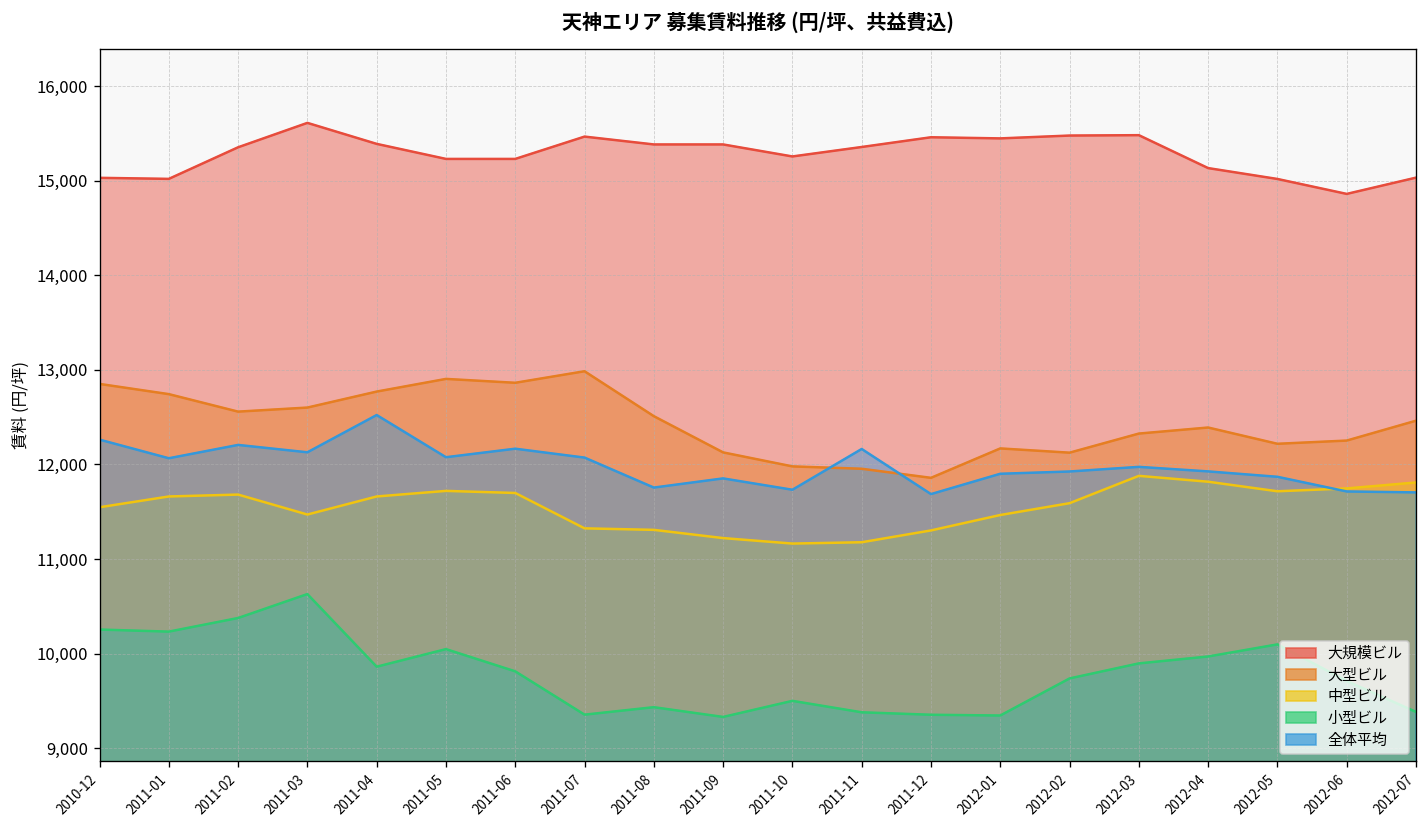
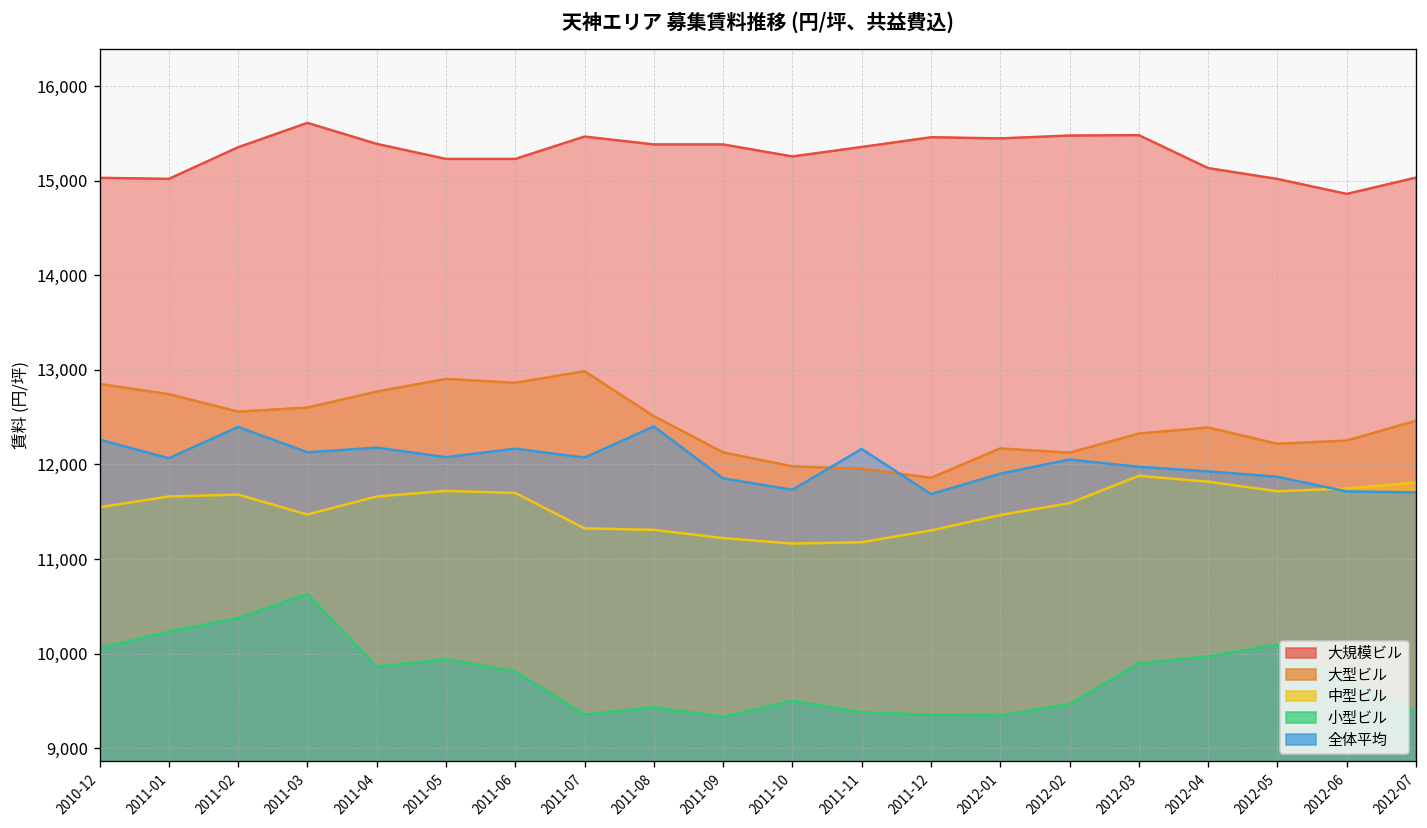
小型ビル, 2010-12: 10,300 -> 10,100
全体平均, 2011-02: 12,200 -> 12,400
全体平均, 2011-04: 12,500 -> 12,200
小型ビル, 2011-05: 10,000 -> 9,900
全体平均, 2011-08: 11,800 -> 12,400
小型ビル, 2012-02: 9,700 -> 9,500
全体平均, 2012-02: 11,900 -> 12,100
